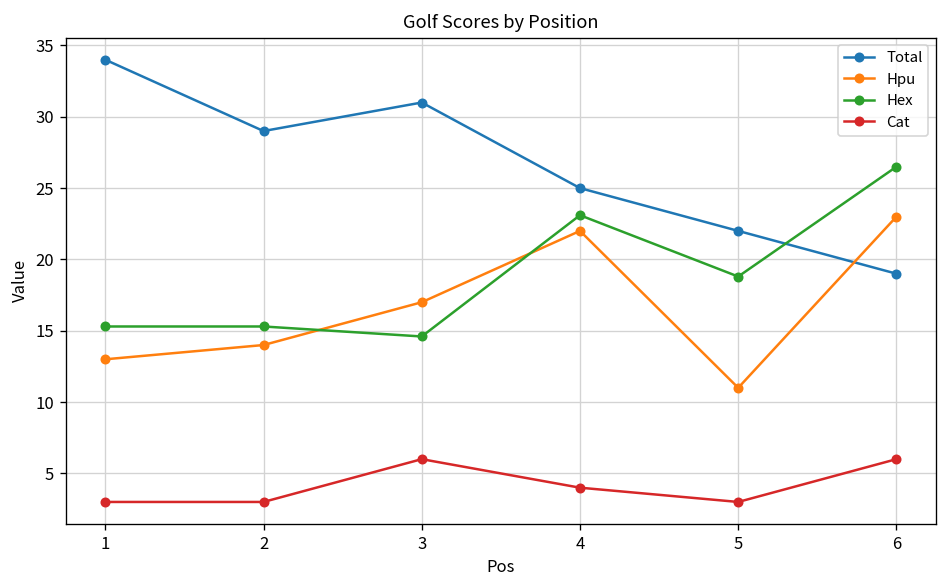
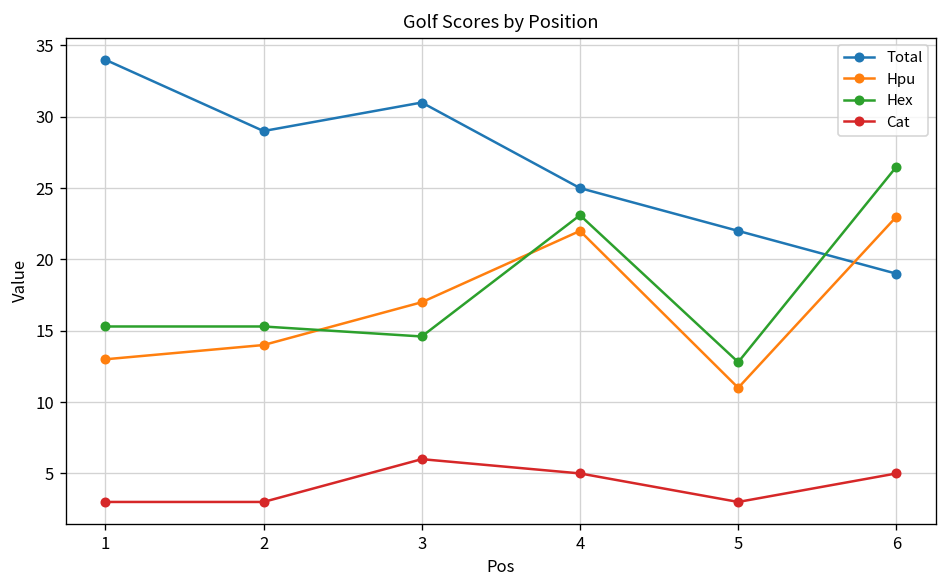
Cat, 4: 4 -> 5
Hex, 5: 18.8 -> 12.8
Cat, 6: 6 -> 5
